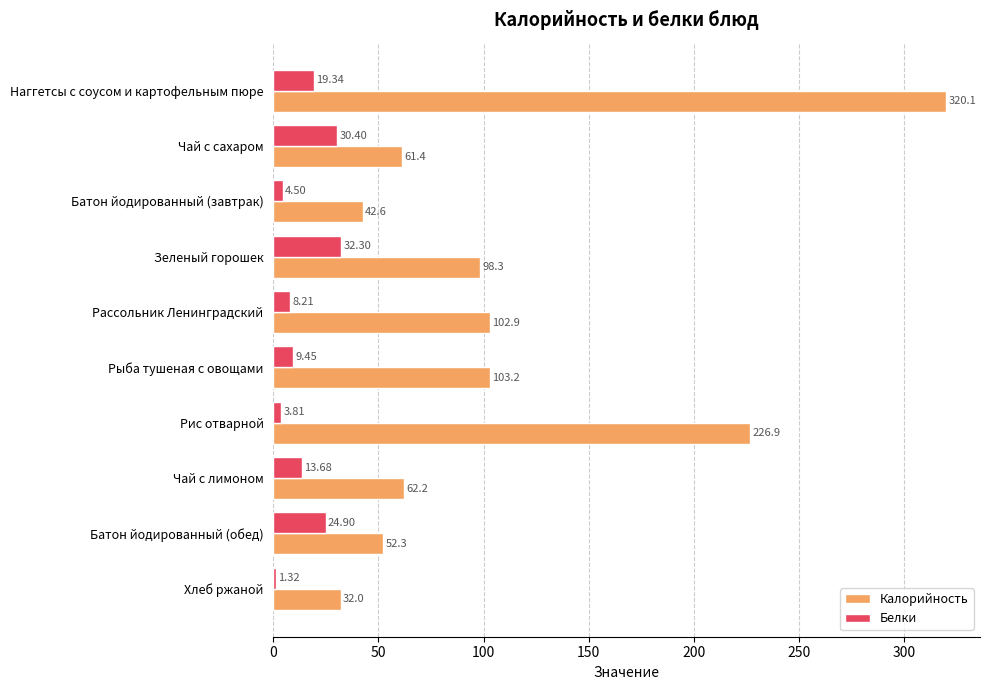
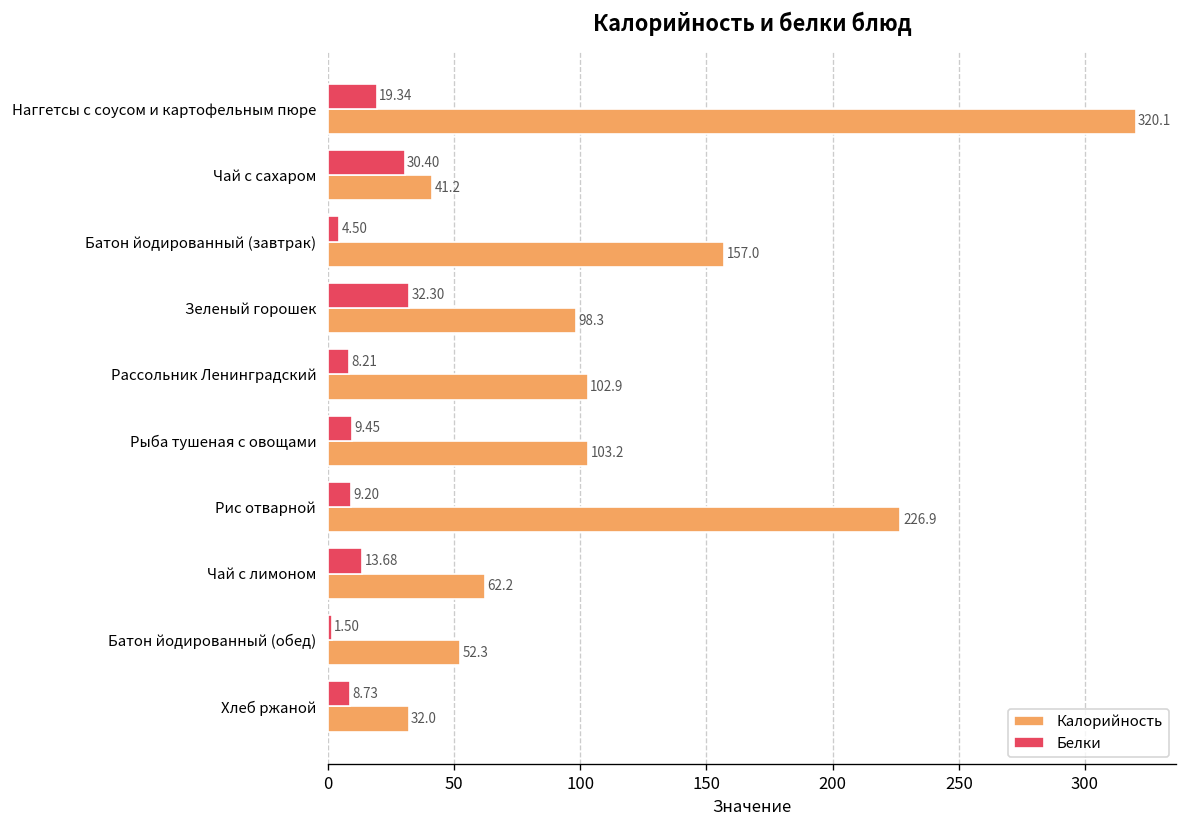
Калорийность, Чай с сахаром: 61.4 -> 41.2
Калорийность, Батон йодированный (завтрак): 42.6 -> 157.0
Белки, Рис отварной: 3.81 -> 9.20
Белки, Батон йодированный (обед): 24.90 -> 1.50
Белки, Хлеб ржаной: 1.32 -> 8.73
